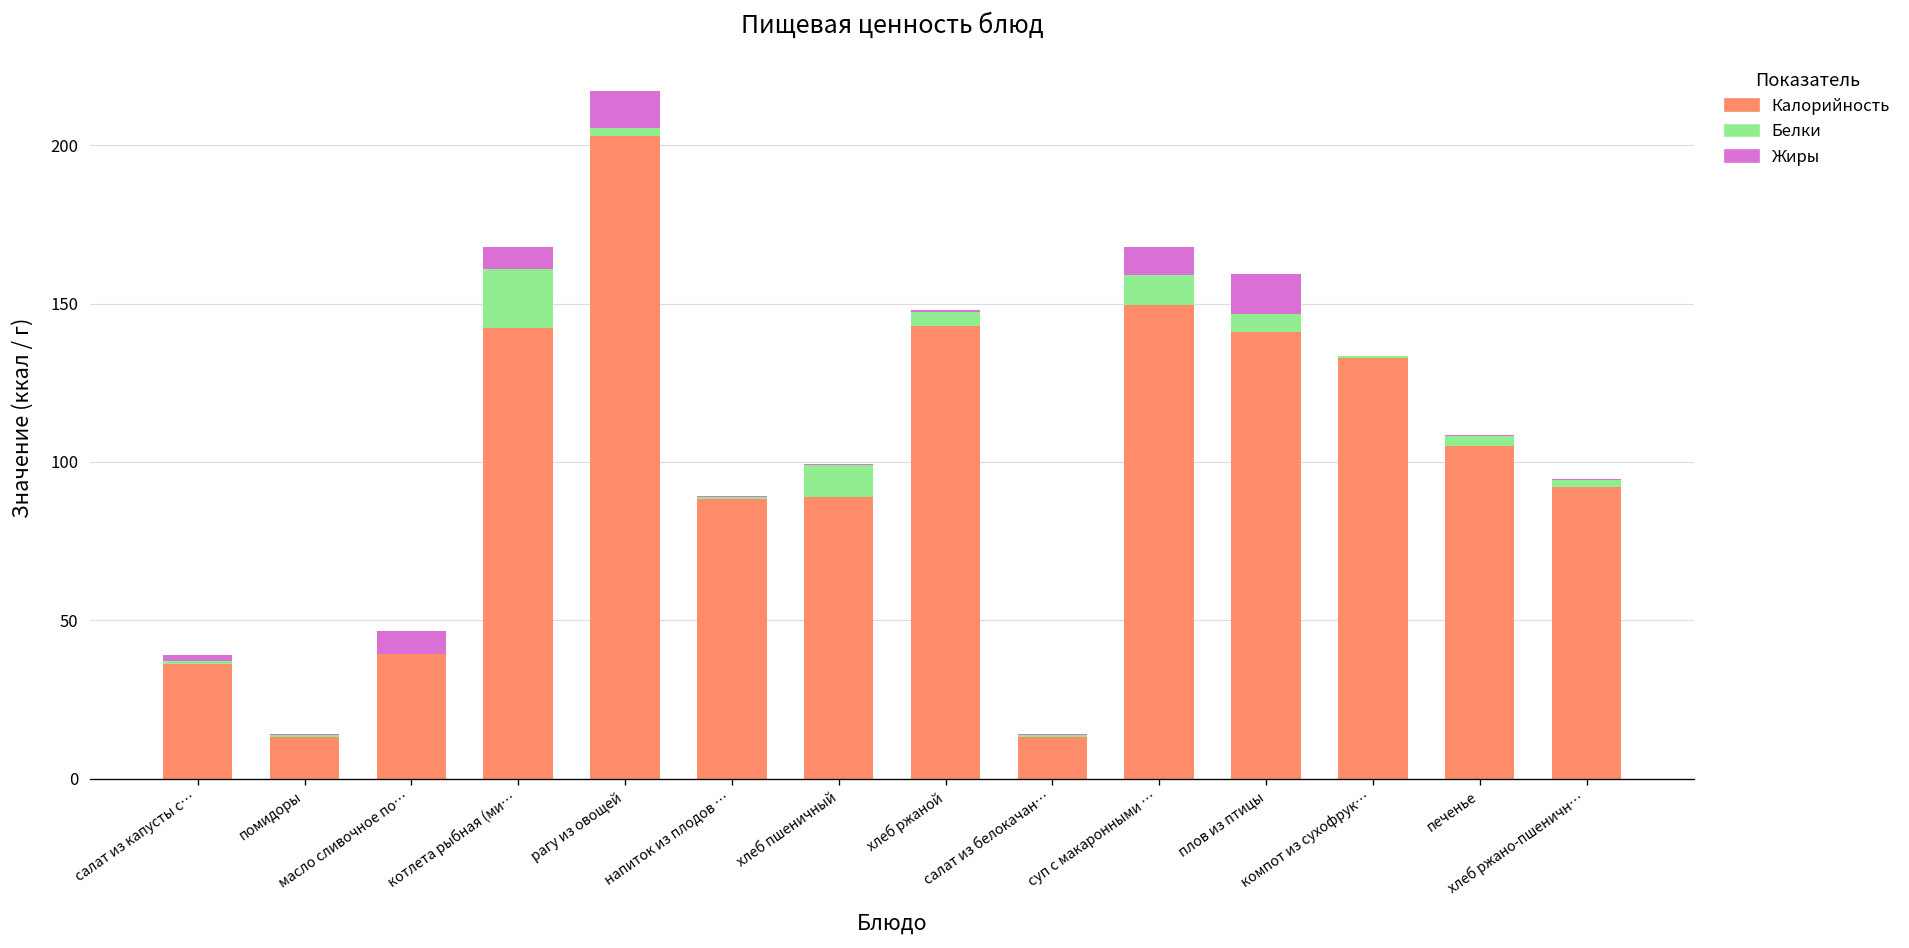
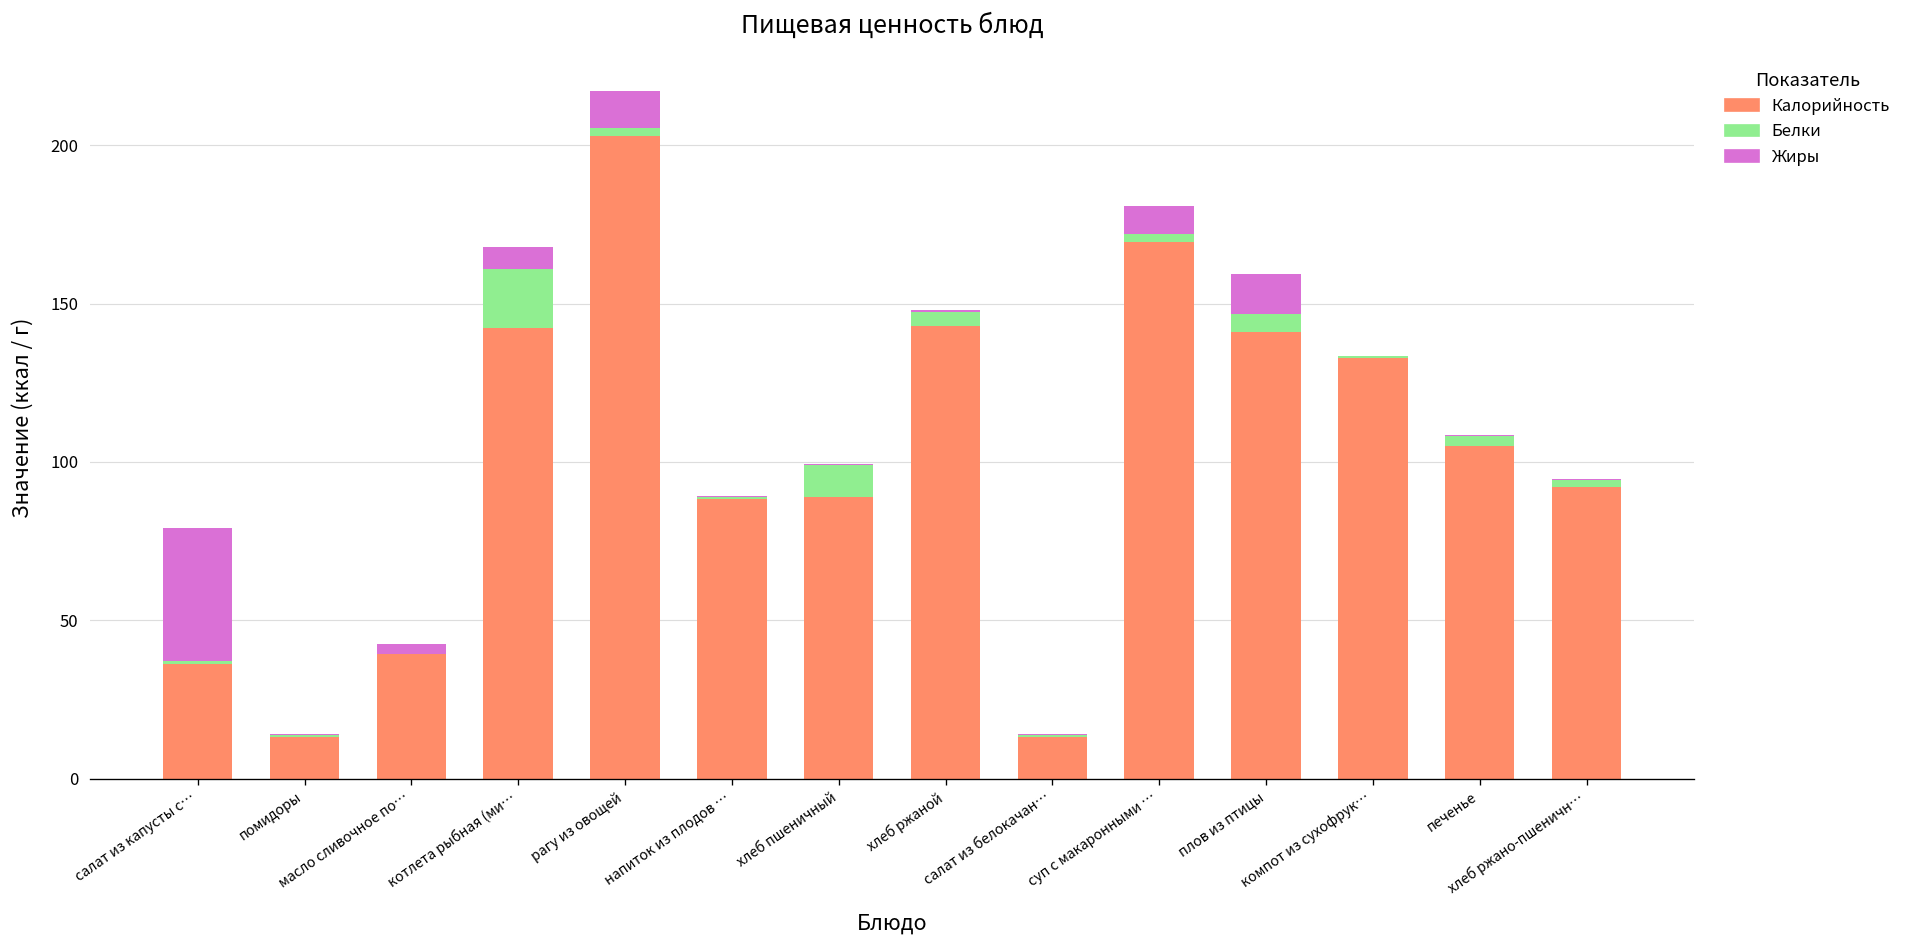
Жиры, салат из капусты с…: 2 -> 42
Жиры, масло сливочное по…: 7 -> 3
Калорийность, суп с макаронными …: 149 -> 169
Белки, суп с макаронными …: 9 -> 3
